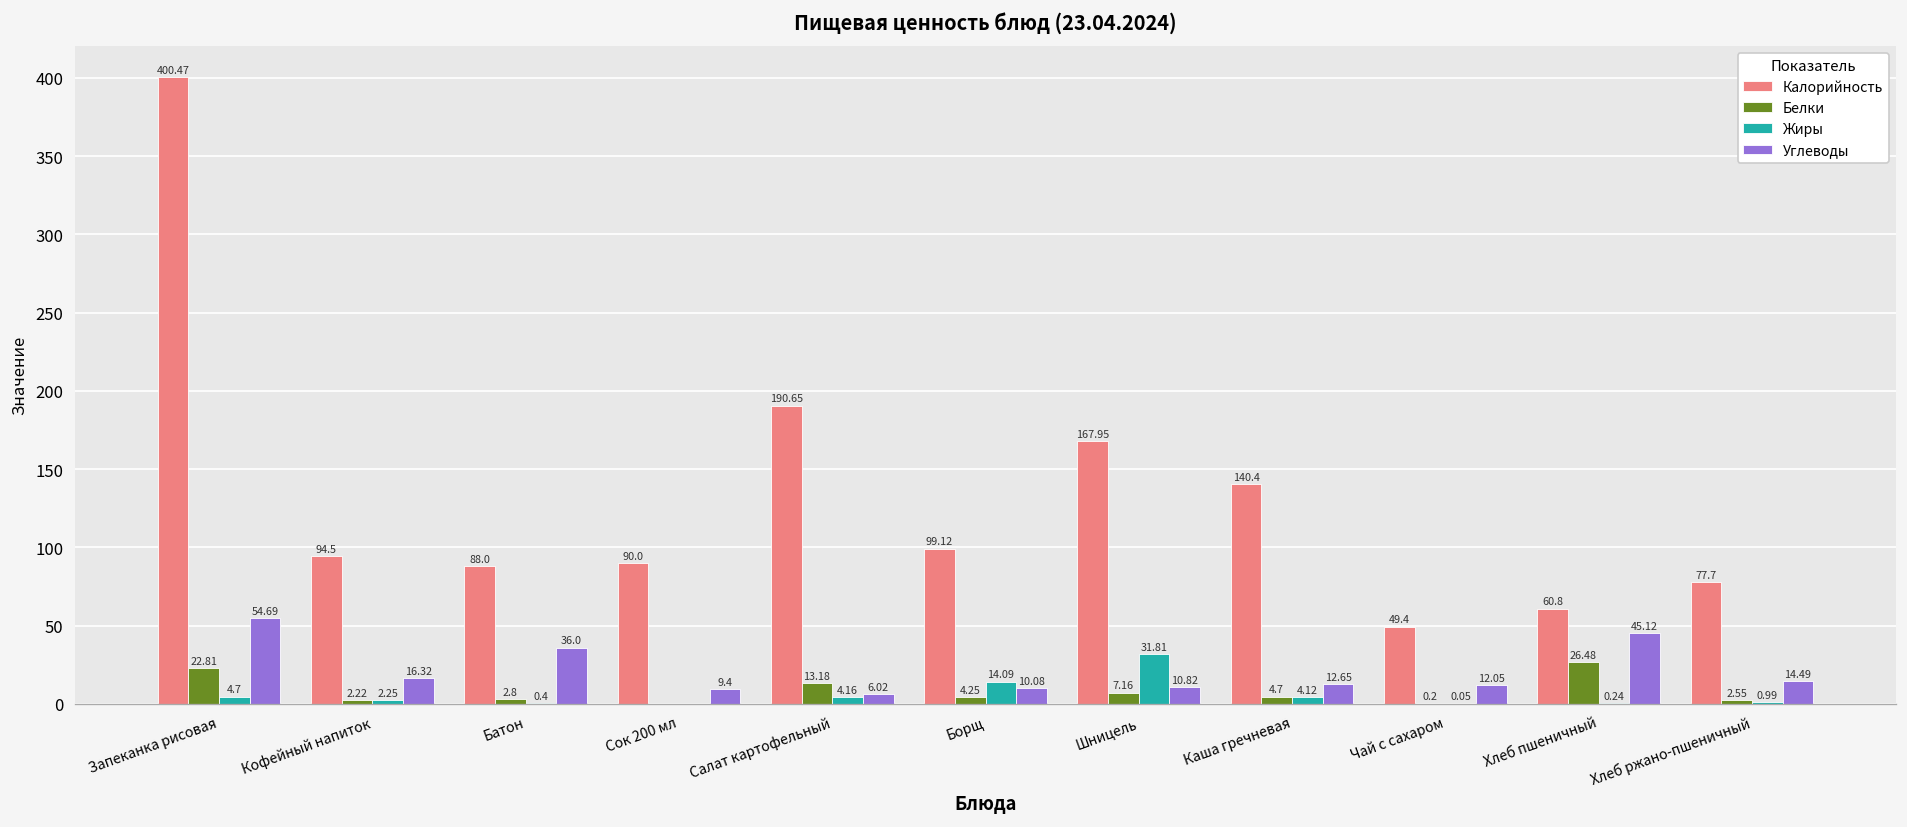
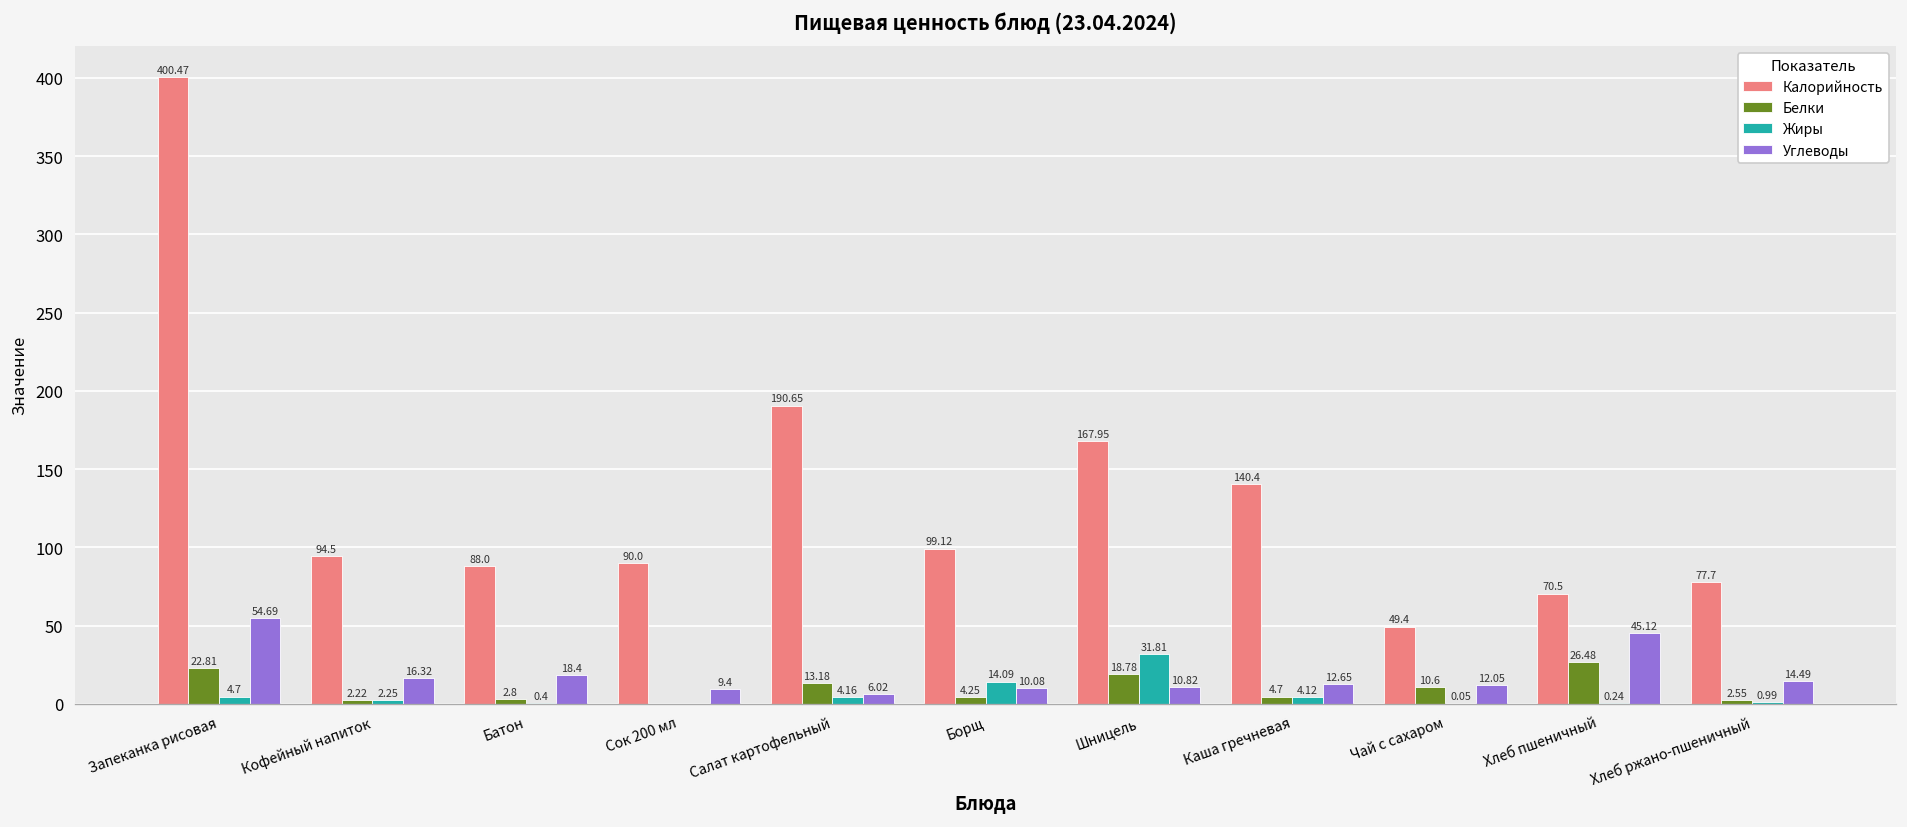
Углеводы, Батон: 36.0 -> 18.4
Белки, Шницель: 7.16 -> 18.78
Белки, Чай с сахаром: 0.2 -> 10.6
Калорийность, Хлеб пшеничный: 60.8 -> 70.5
